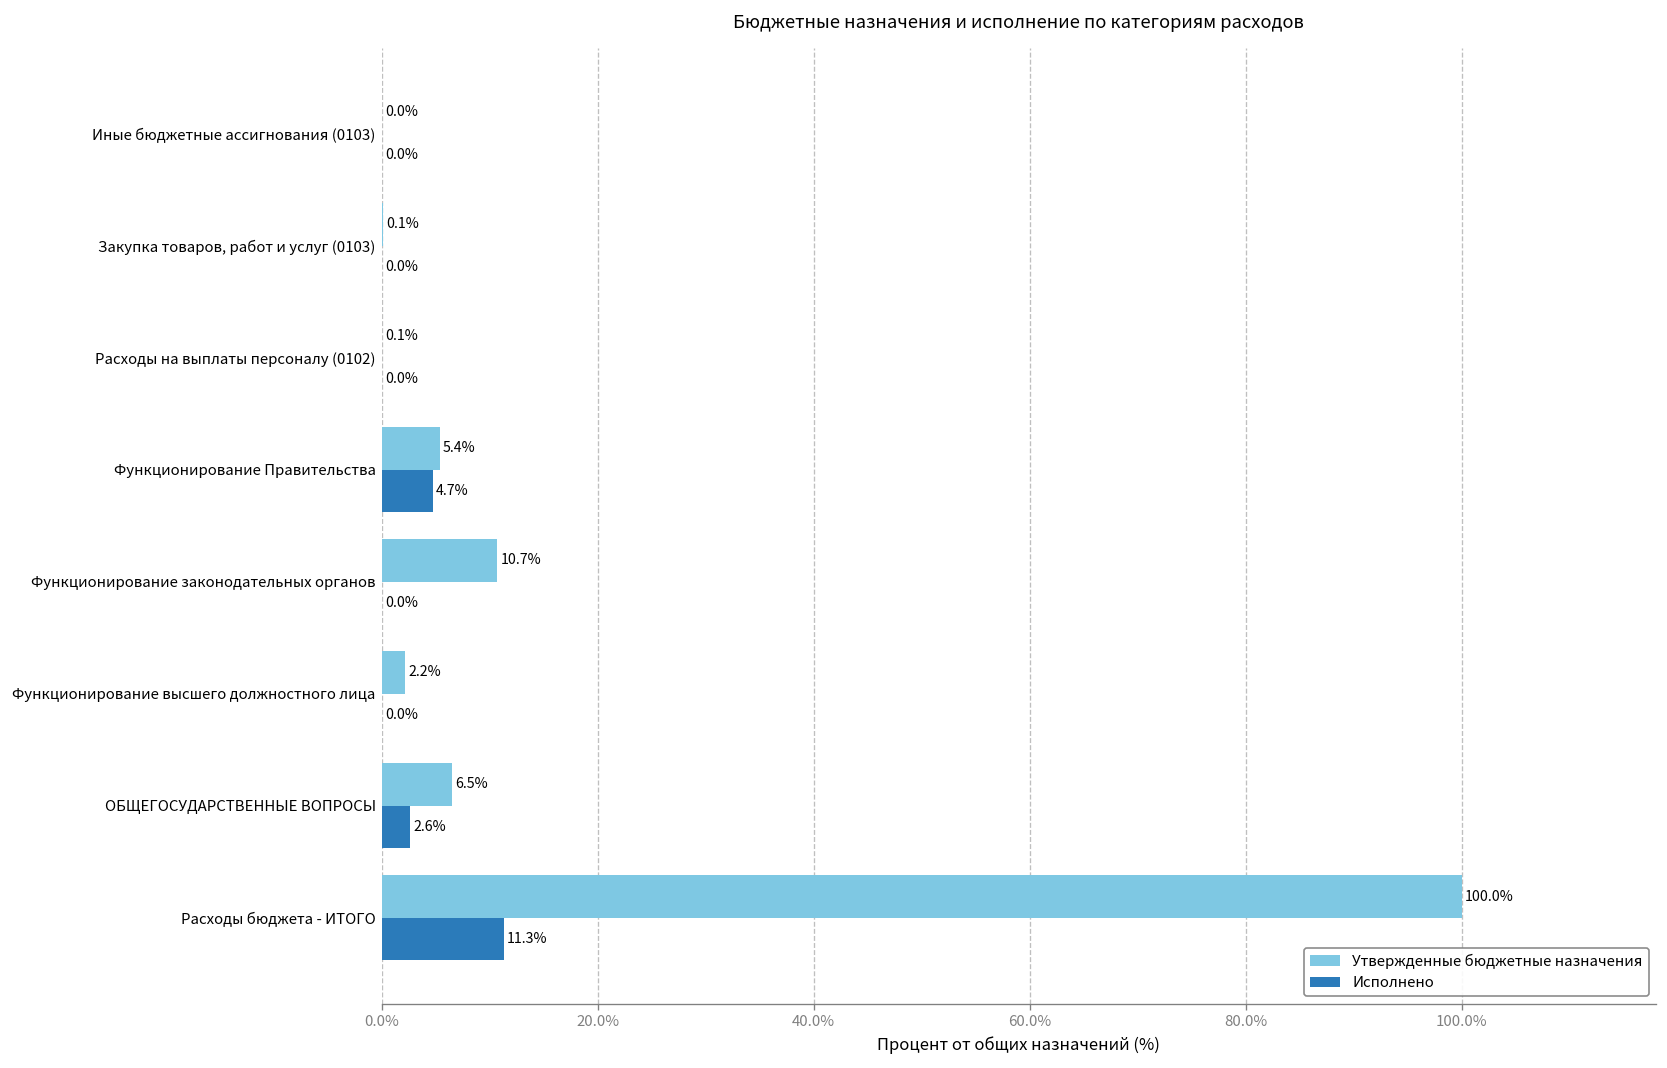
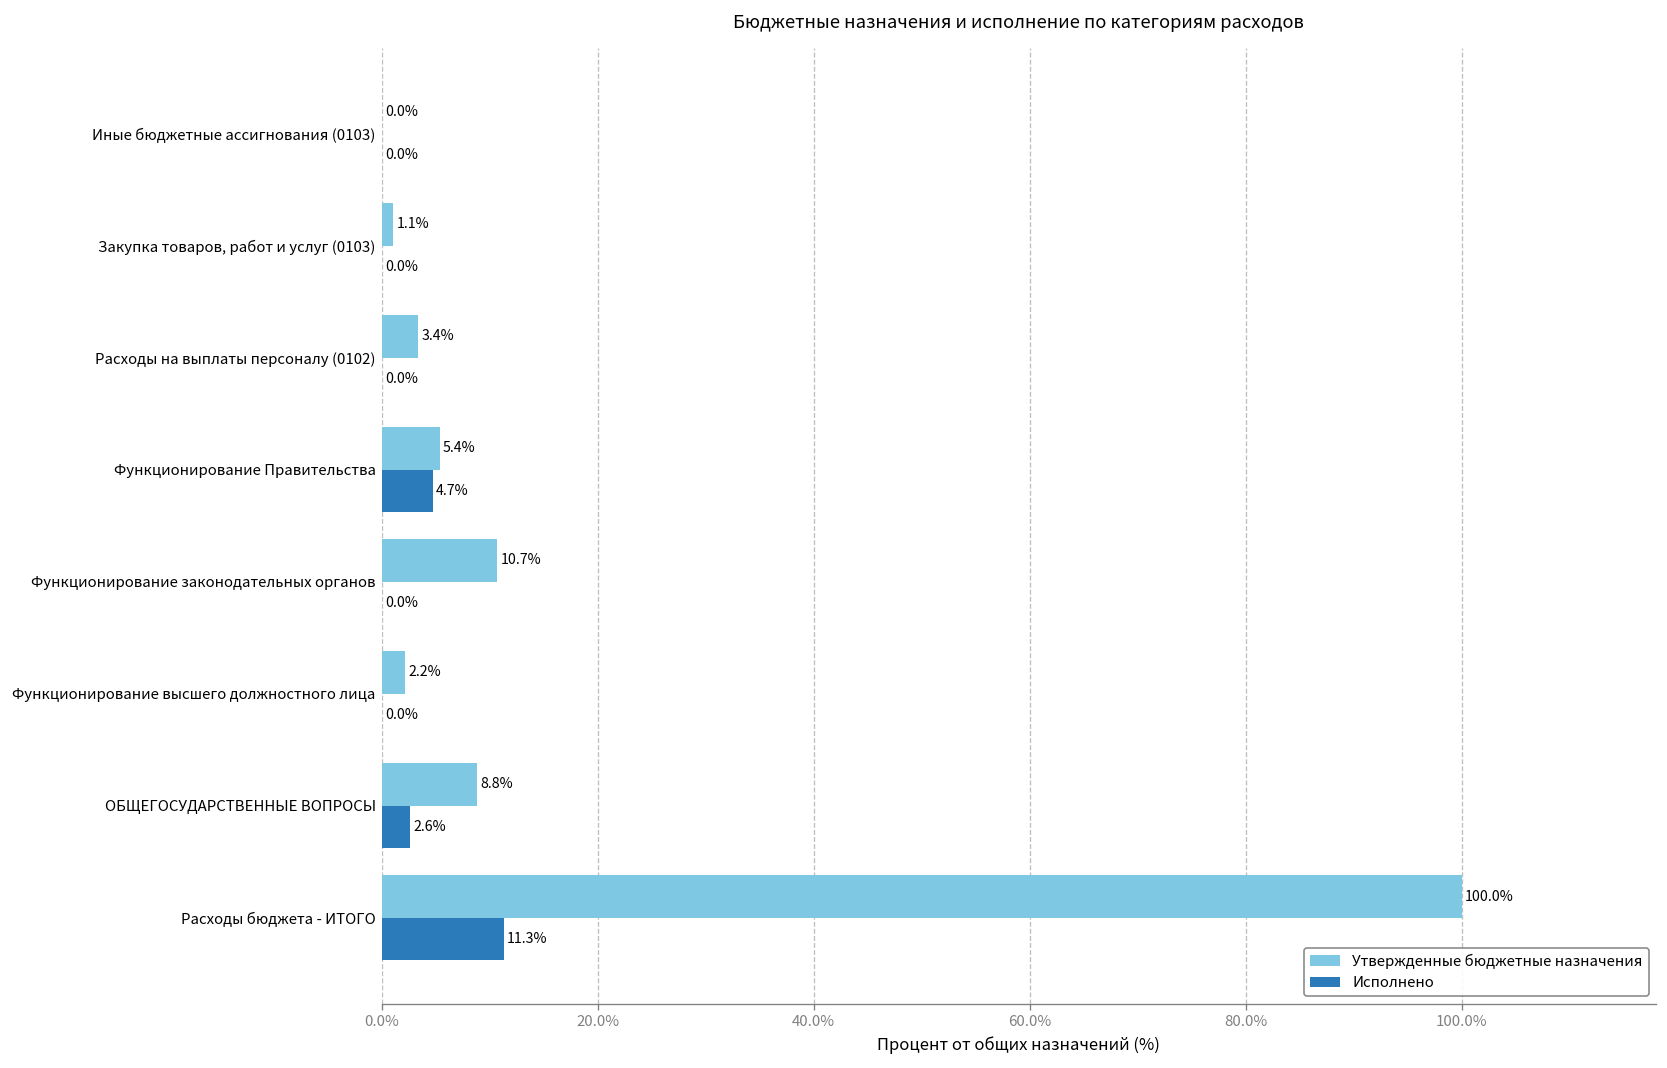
Утвержденные бюджетные назначения, Закупка товаров, работ и услуг (0103): 0.1% -> 1.1%
Утвержденные бюджетные назначения, Расходы на выплаты персоналу (0102): 0.1% -> 3.4%
Утвержденные бюджетные назначения, ОБЩЕГОСУДАРСТВЕННЫЕ ВОПРОСЫ: 6.5% -> 8.8%
